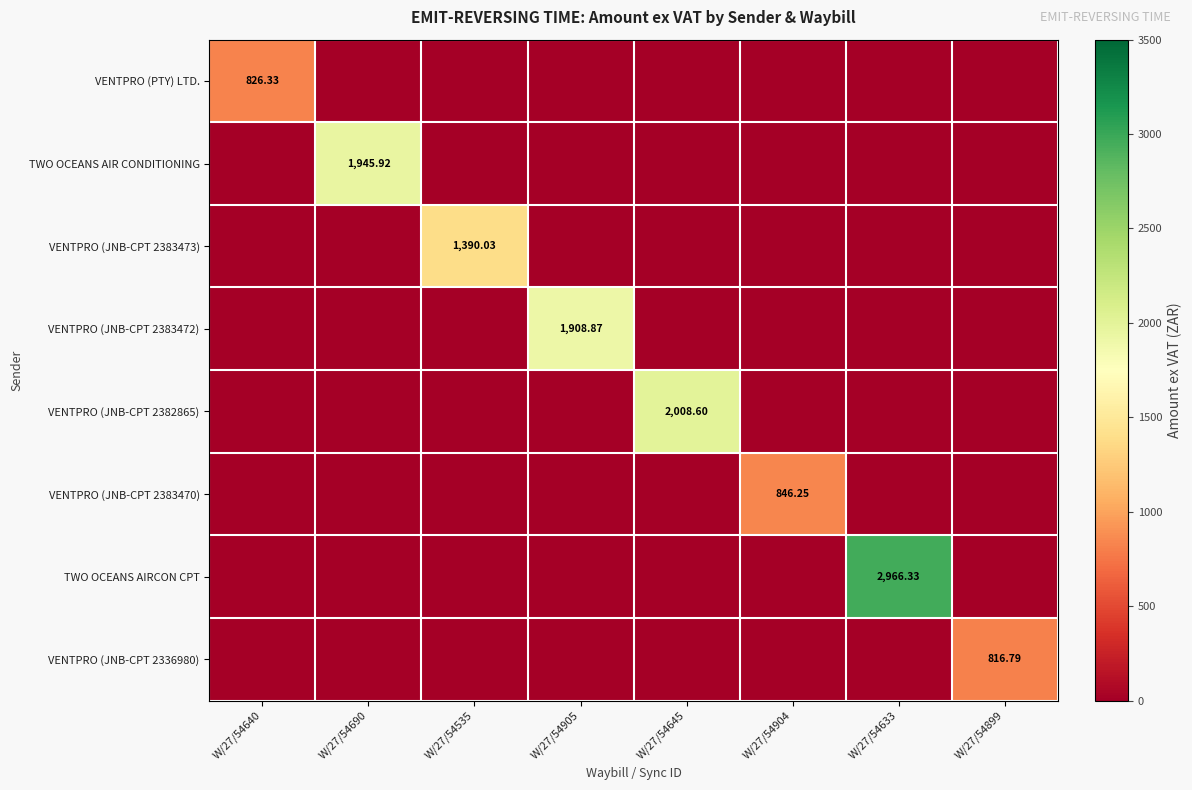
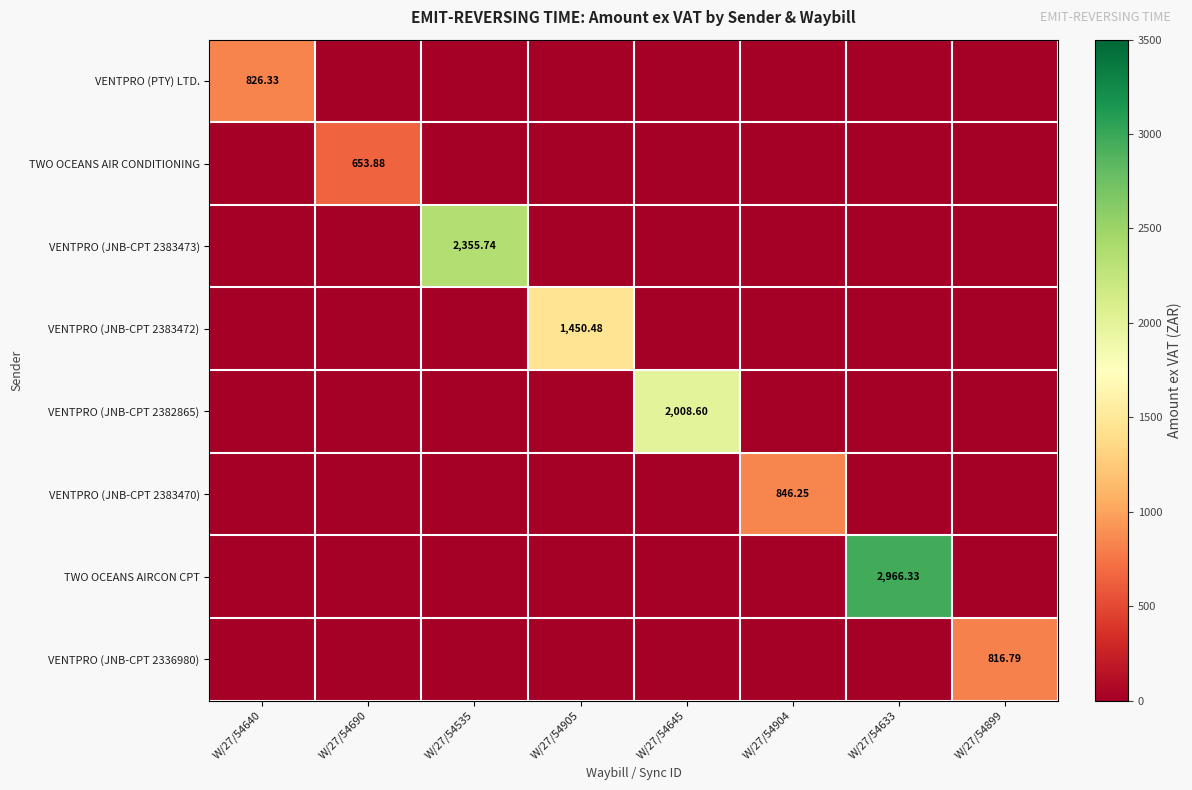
TWO OCEANS AIR CONDITIONING, W/27/54690: 1,945.92 -> 653.88
VENTPRO (JNB-CPT 2383473), W/27/54535: 1,390.03 -> 2,355.74
VENTPRO (JNB-CPT 2383472), W/27/54905: 1,908.87 -> 1,450.48
